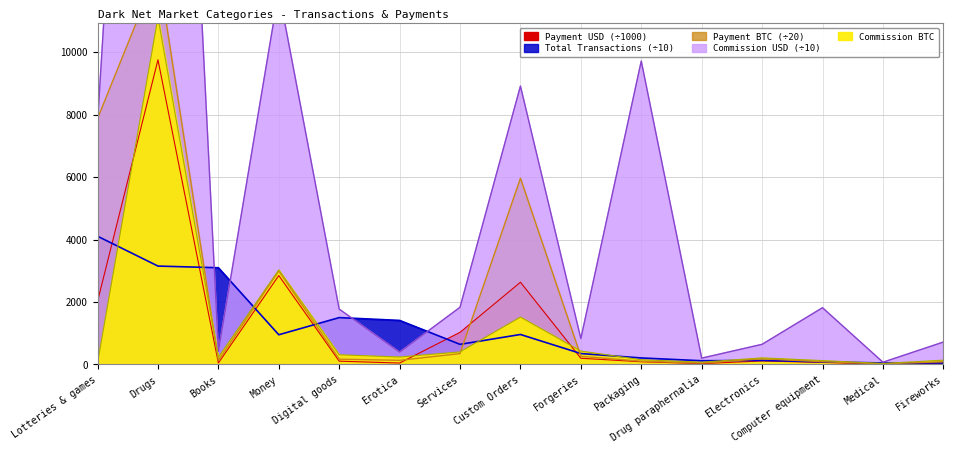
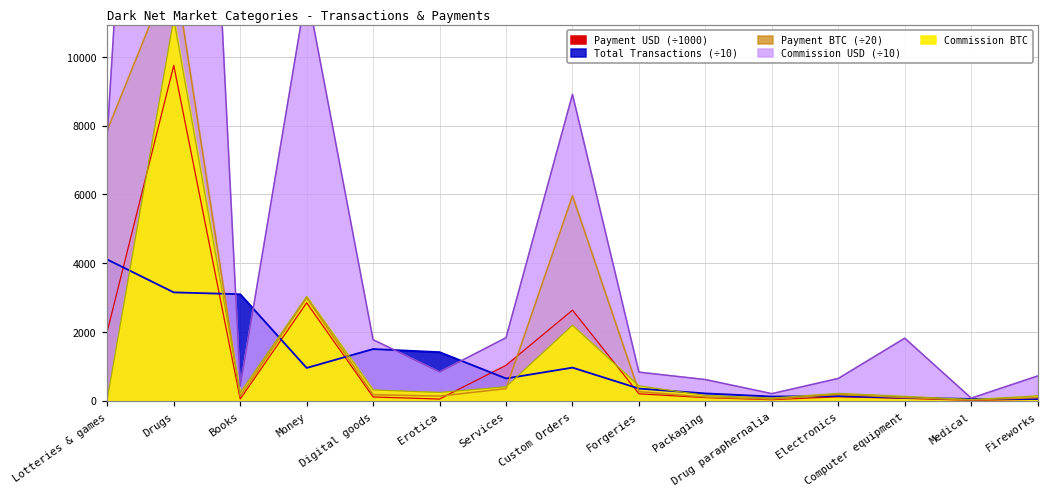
Commission USD (÷10), Erotica: 400 -> 800
Commission BTC, Custom Orders: 1500 -> 2200
Commission USD (÷10), Packaging: 9700 -> 600
